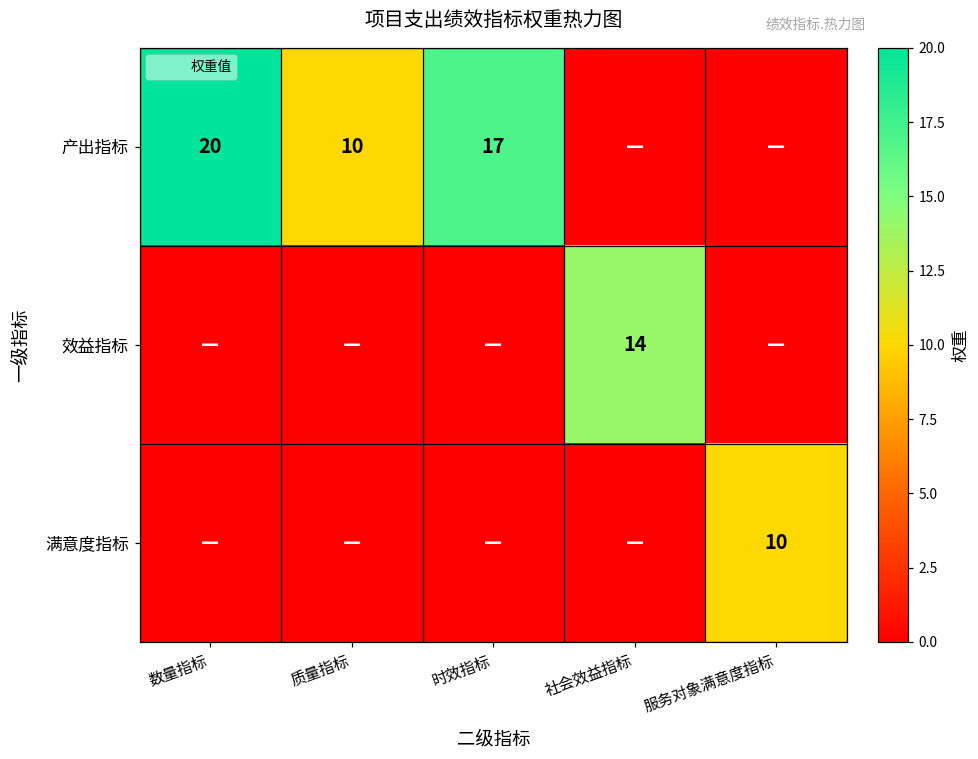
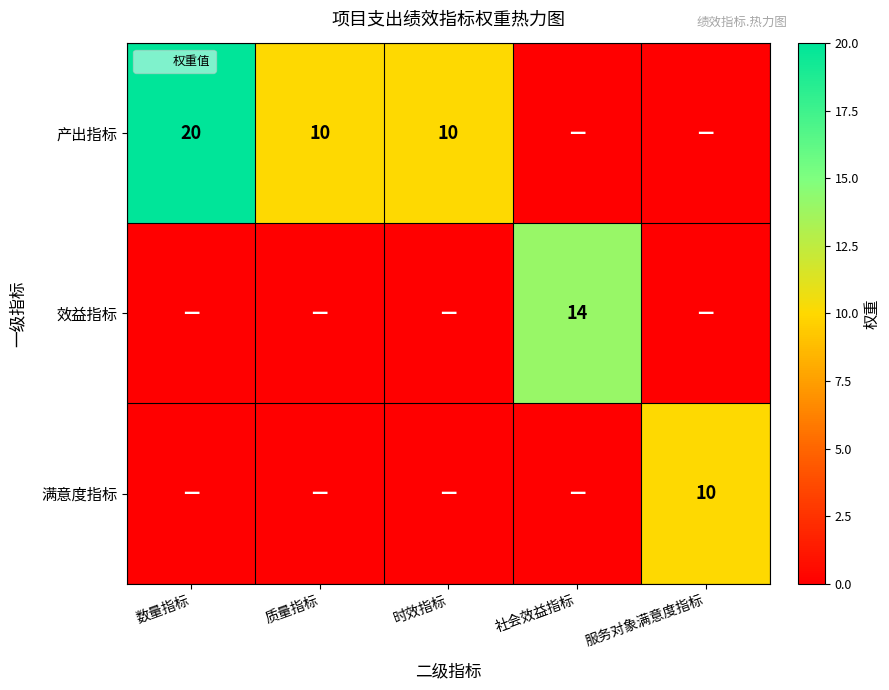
产出指标, 时效指标: 17 -> 10
